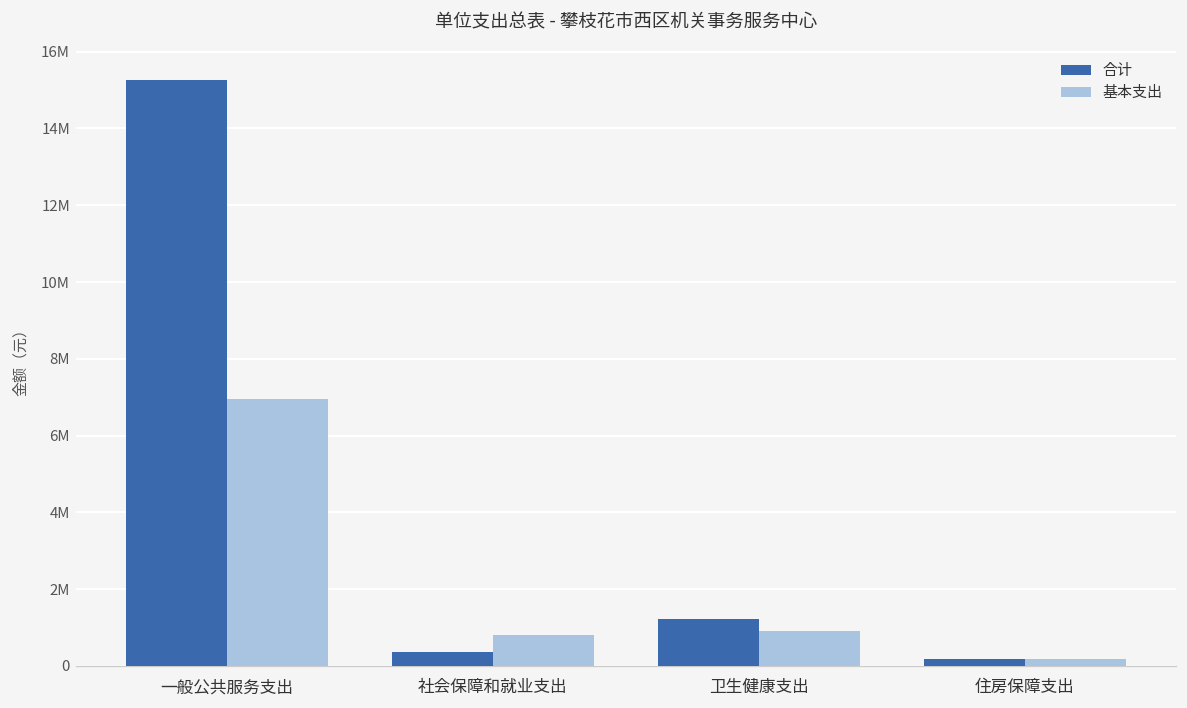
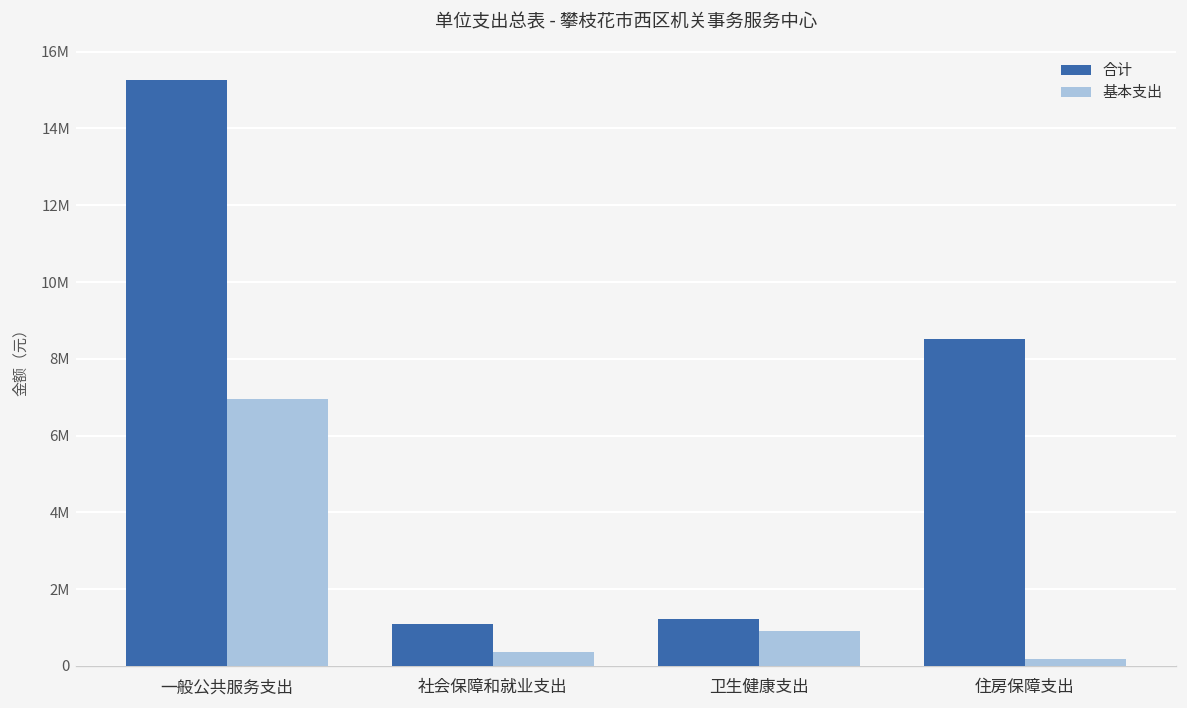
合计, 社会保障和就业支出: 400000 -> 1100000
基本支出, 社会保障和就业支出: 800000 -> 400000
合计, 住房保障支出: 200000 -> 8500000
